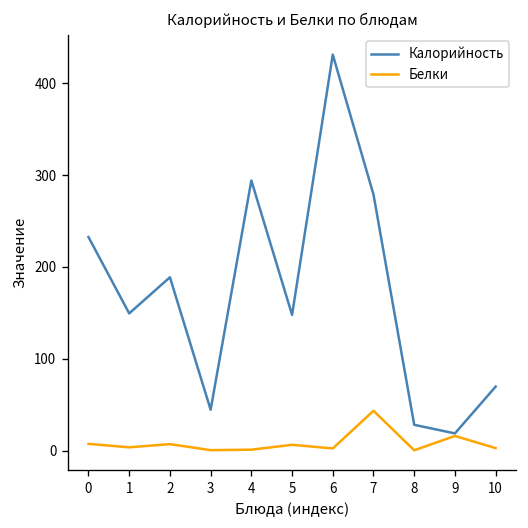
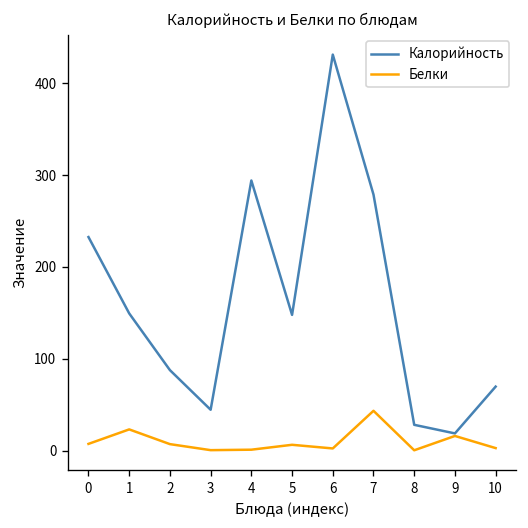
Белки, 1: 0 -> 20
Калорийность, 2: 190 -> 90
